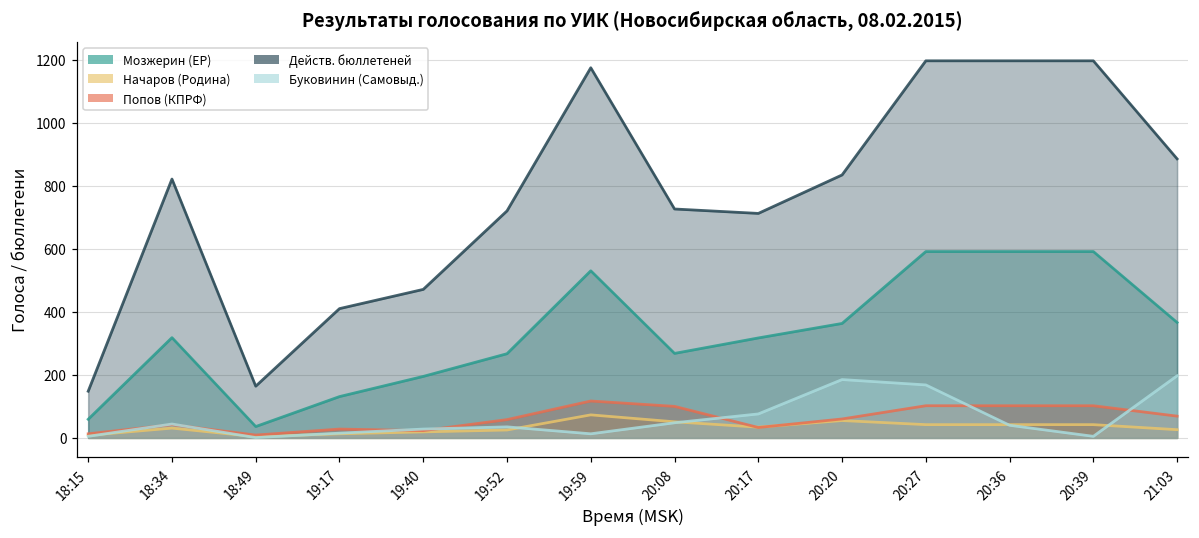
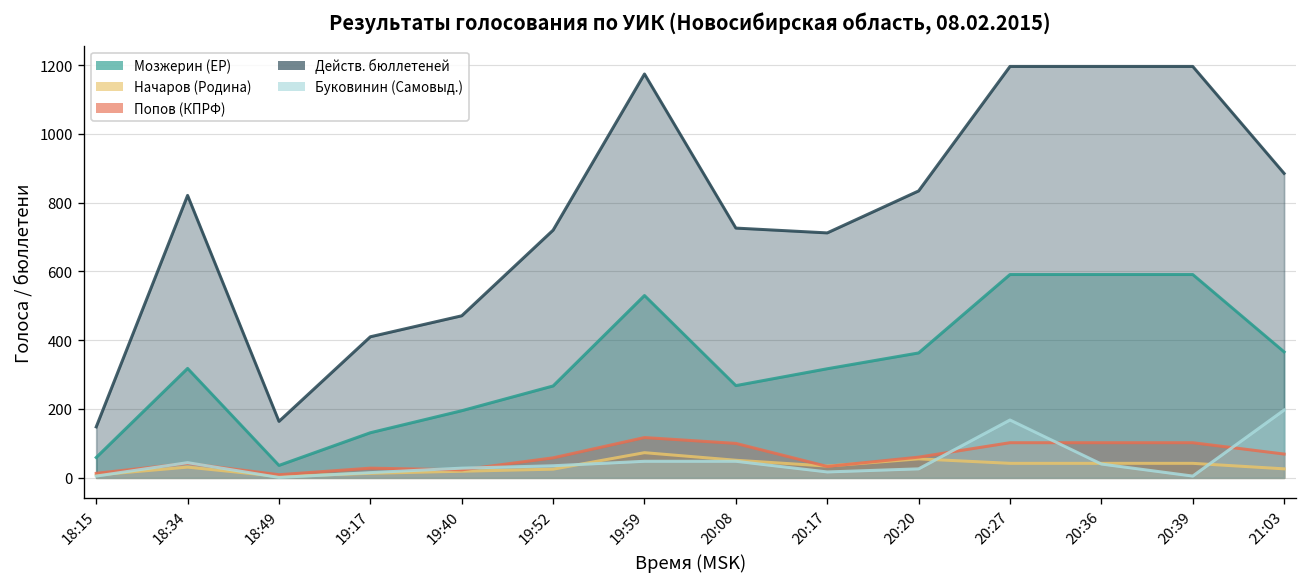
Буковинин (Самовыд.), 19:59: 10 -> 50
Буковинин (Самовыд.), 20:17: 80 -> 20
Буковинин (Самовыд.), 20:20: 190 -> 30
